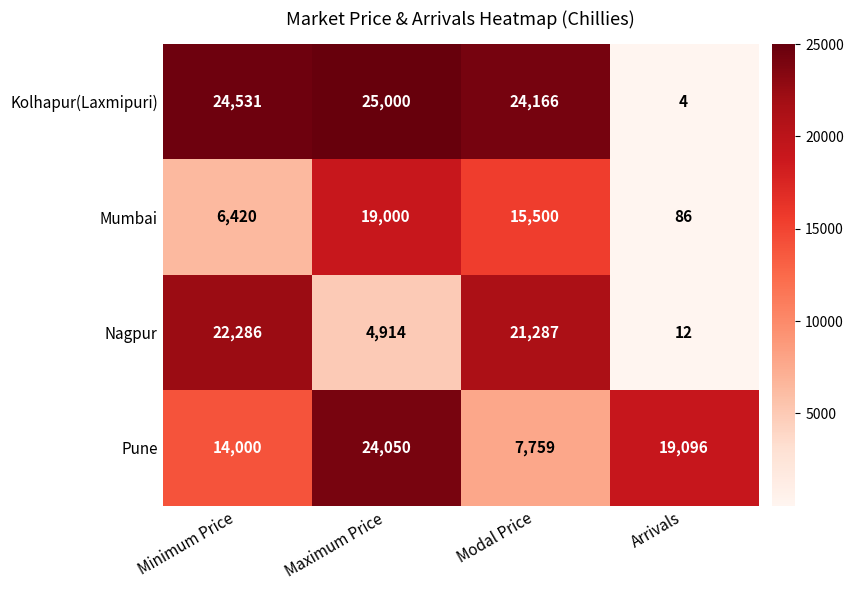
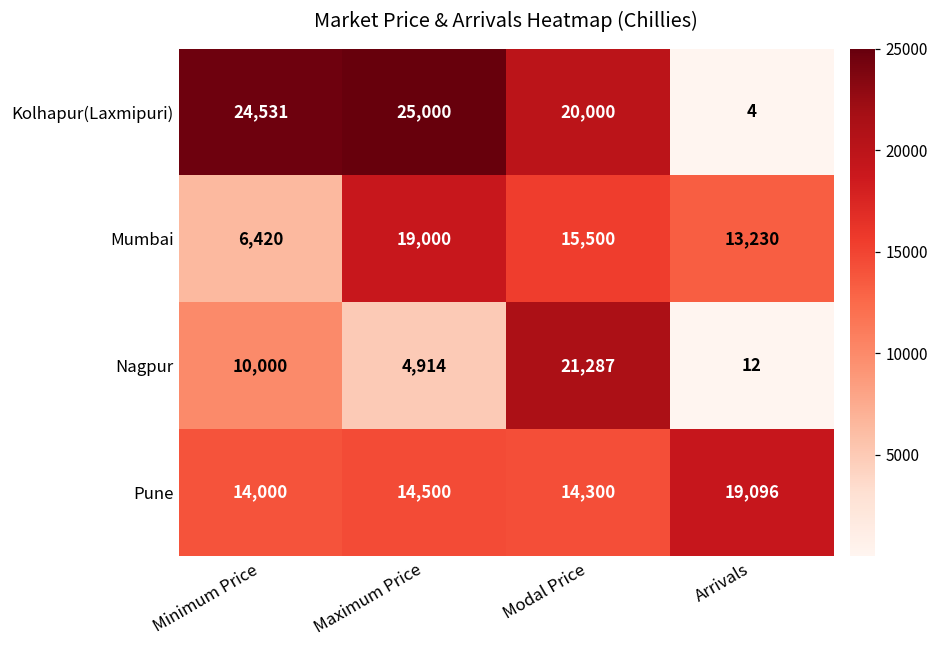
Kolhapur(Laxmipuri), Modal Price: 24,166 -> 20,000
Mumbai, Arrivals: 86 -> 13,230
Nagpur, Minimum Price: 22,286 -> 10,000
Pune, Maximum Price: 24,050 -> 14,500
Pune, Modal Price: 7,759 -> 14,300
